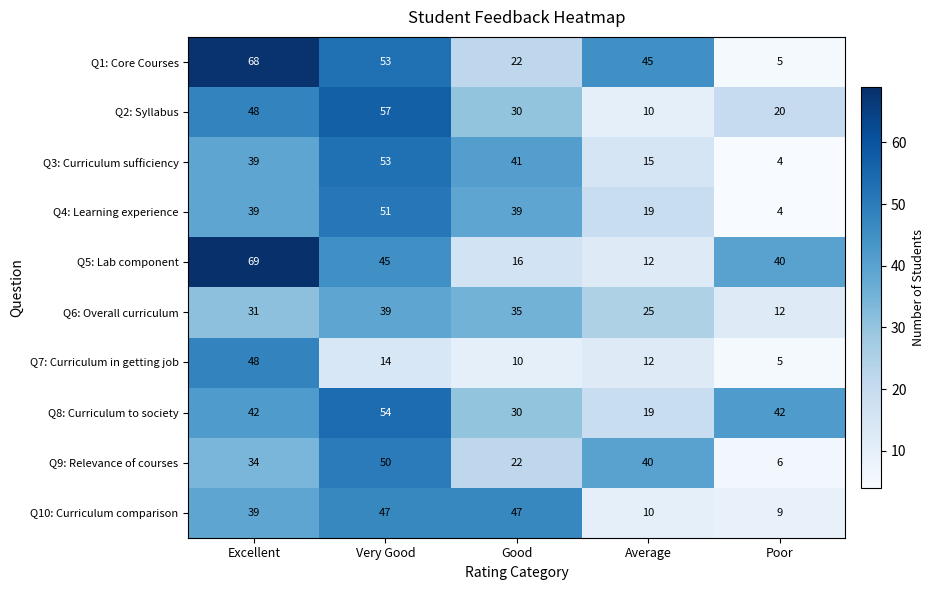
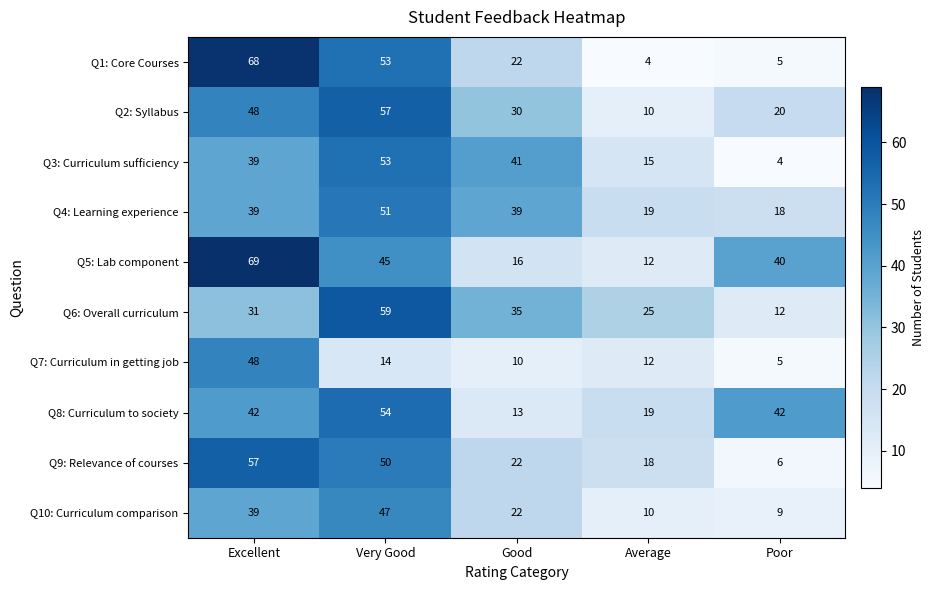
Q1: Core Courses, Average: 45 -> 4
Q4: Learning experience, Poor: 4 -> 18
Q6: Overall curriculum, Very Good: 39 -> 59
Q8: Curriculum to society, Good: 30 -> 13
Q9: Relevance of courses, Excellent: 34 -> 57
Q9: Relevance of courses, Average: 40 -> 18
Q10: Curriculum comparison, Good: 47 -> 22
